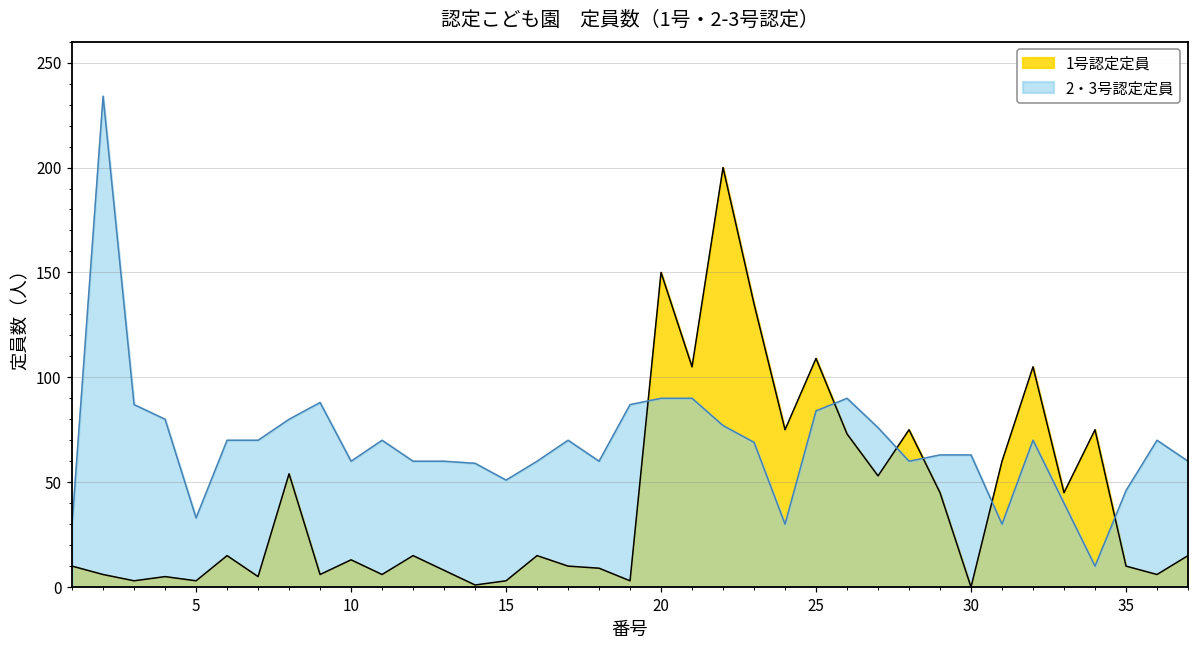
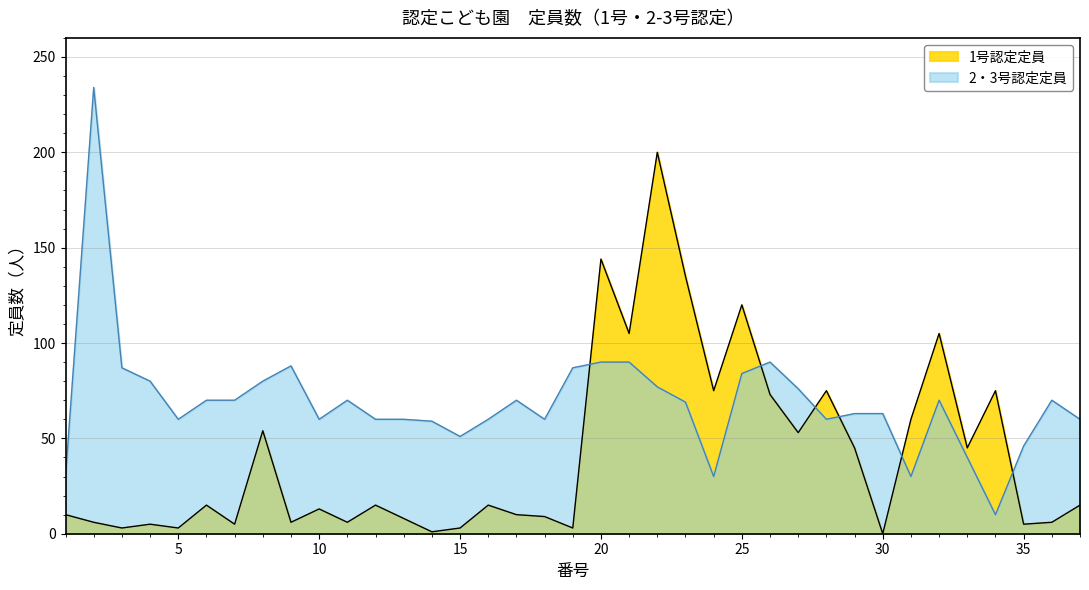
2・3号認定定員, 5: 33 -> 60
1号認定定員, 20: 150 -> 144
1号認定定員, 25: 109 -> 120
1号認定定員, 35: 10 -> 5
